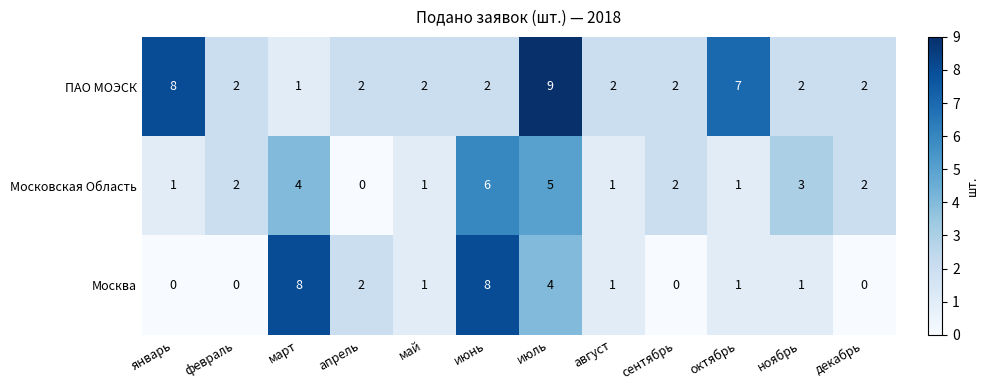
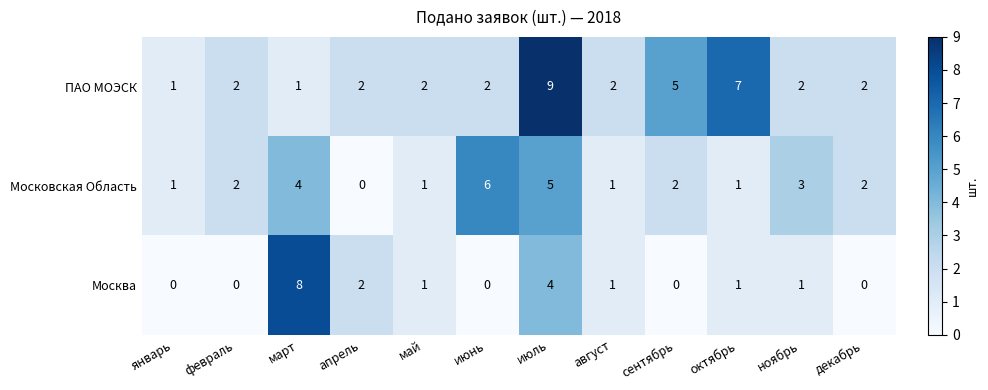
ПАО МОЭСК, январь: 8 -> 1
ПАО МОЭСК, сентябрь: 2 -> 5
Москва, июнь: 8 -> 0
